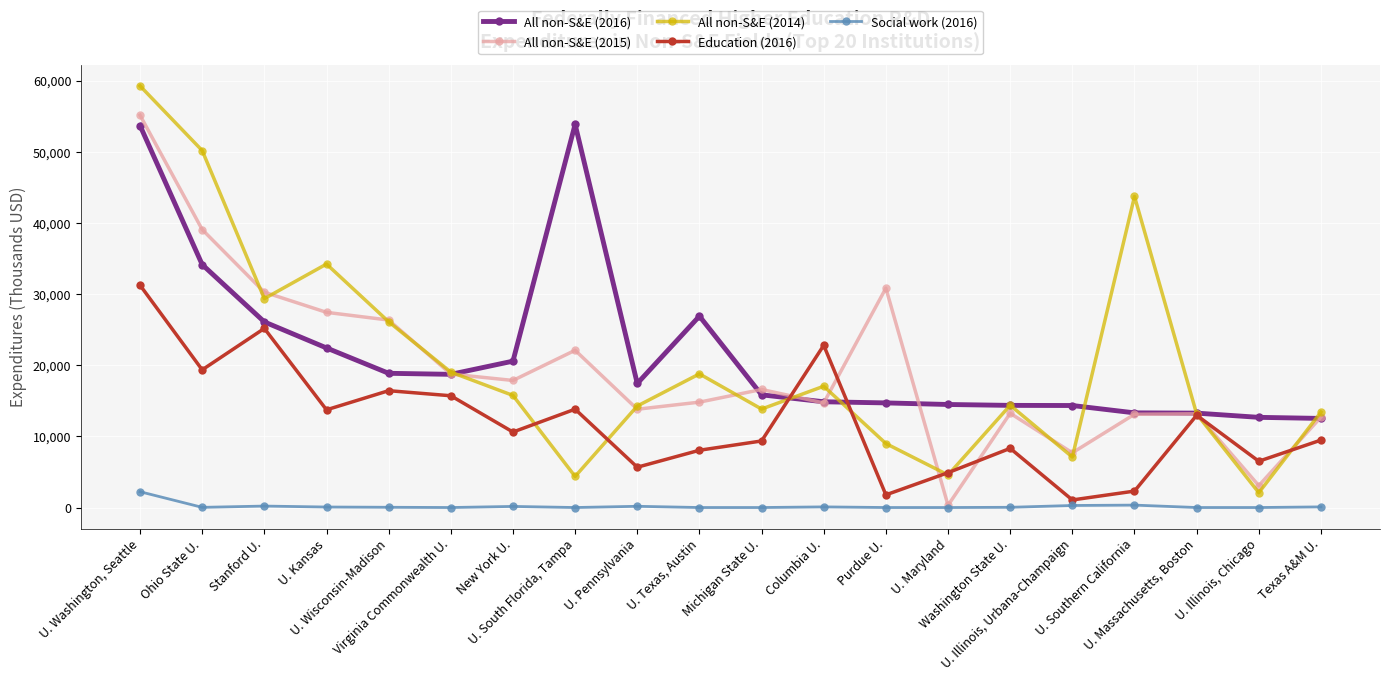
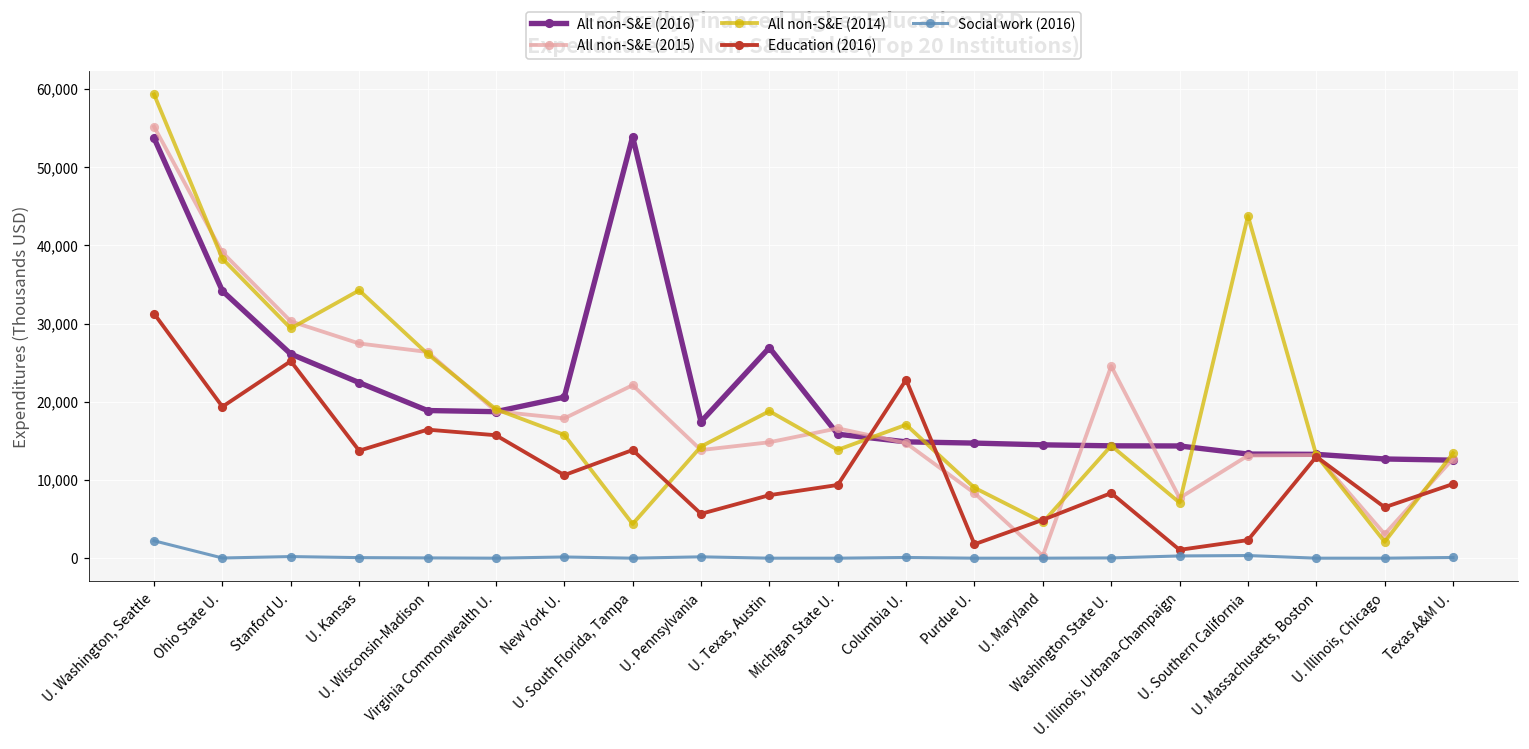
All non-S&E (2014), Ohio State U.: 50,000 -> 38,000
All non-S&E (2015), Purdue U.: 31,000 -> 8,000
All non-S&E (2015), Washington State U.: 13,000 -> 25,000
